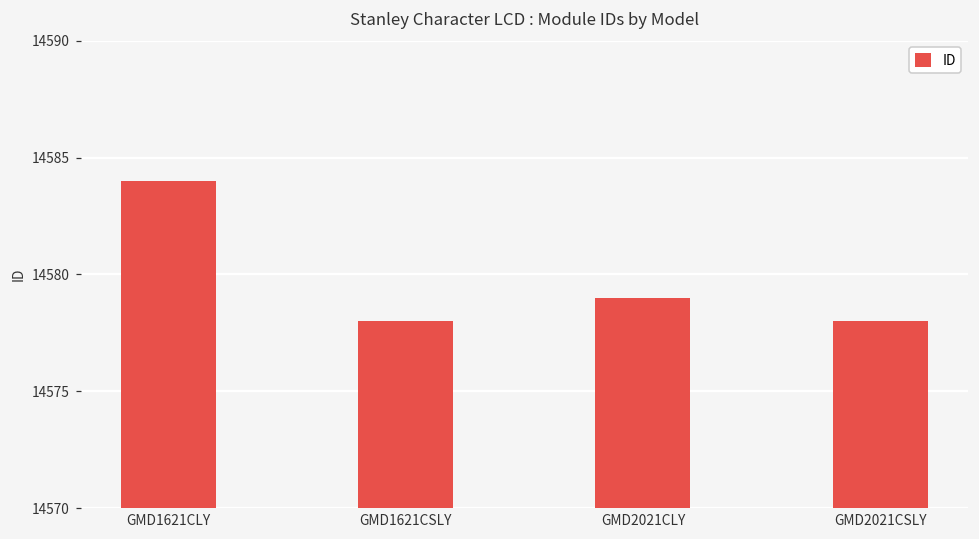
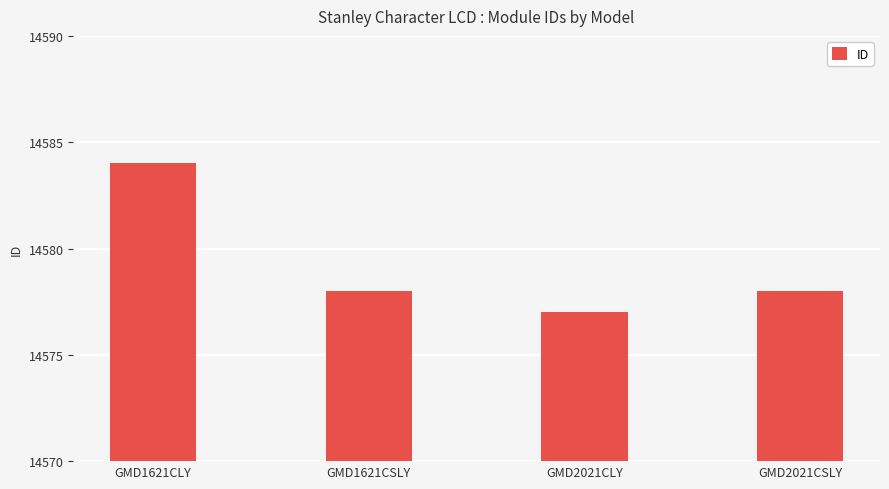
GMD2021CLY: 14579 -> 14577
